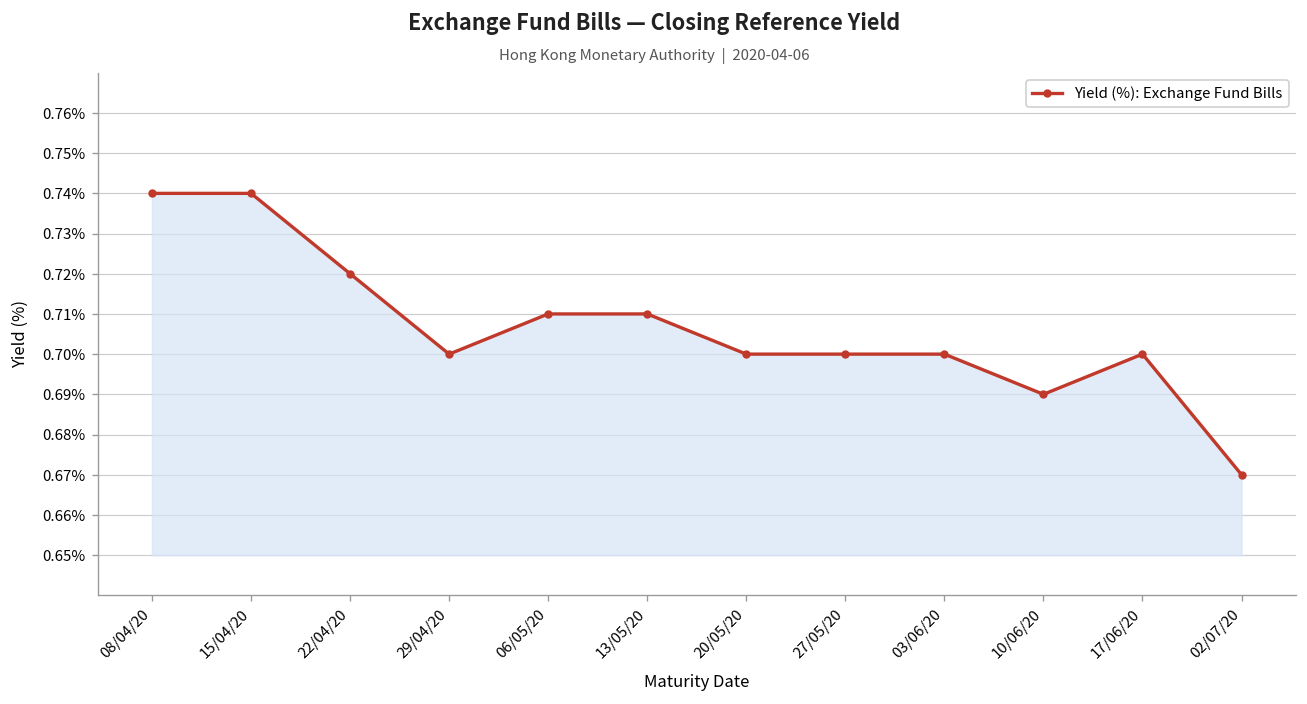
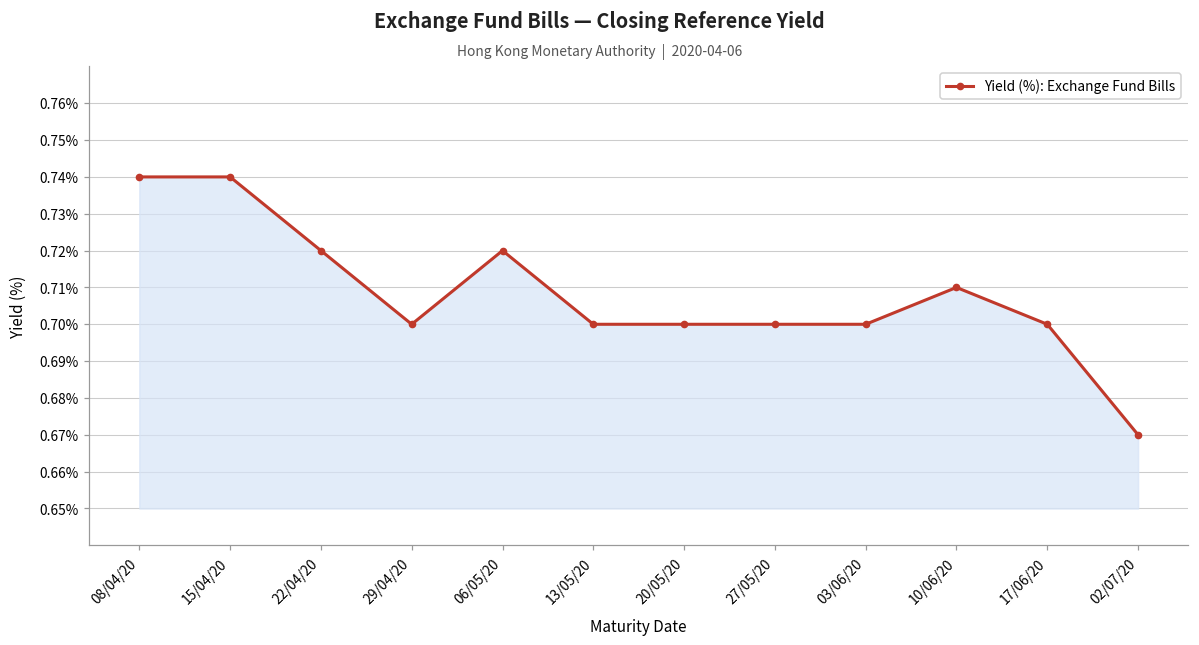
06/05/20: 0.71% -> 0.72%
13/05/20: 0.71% -> 0.70%
10/06/20: 0.69% -> 0.71%
